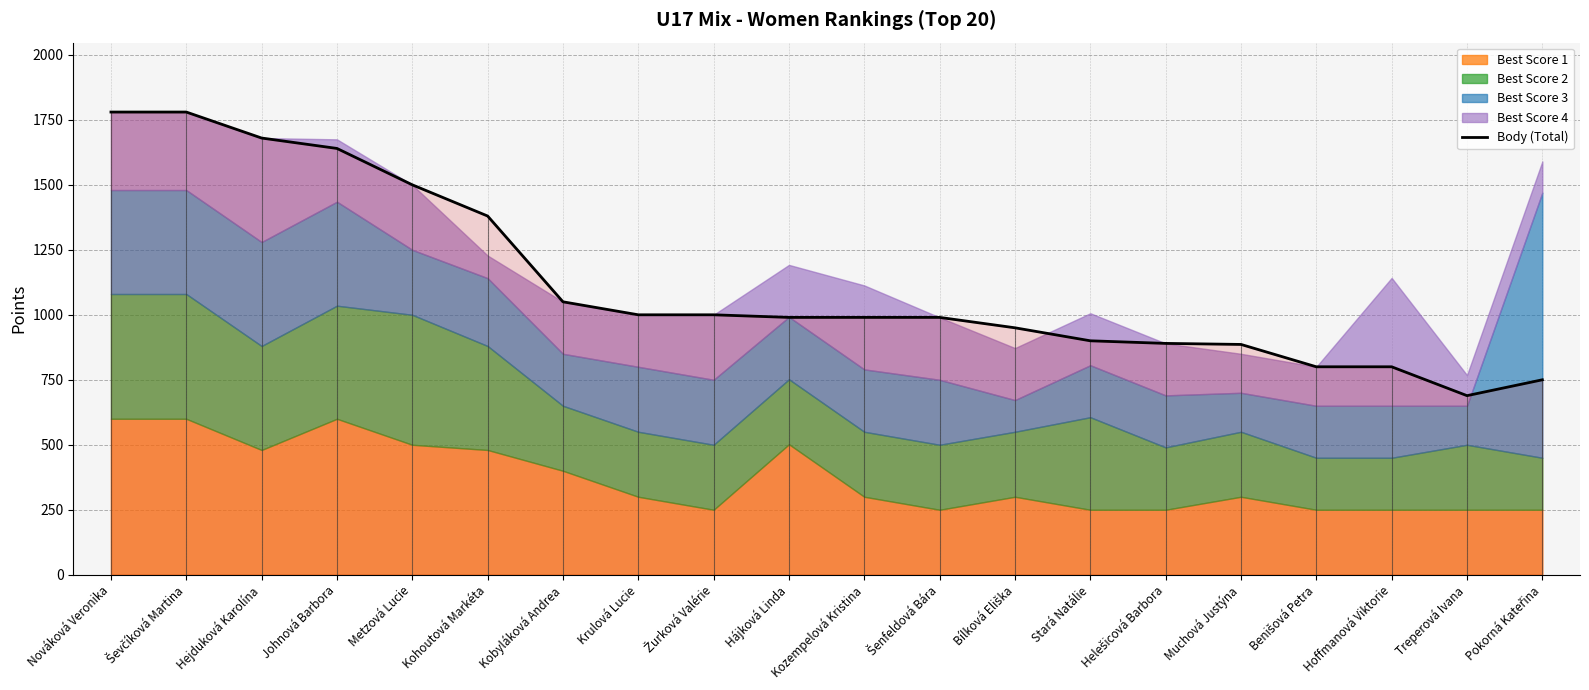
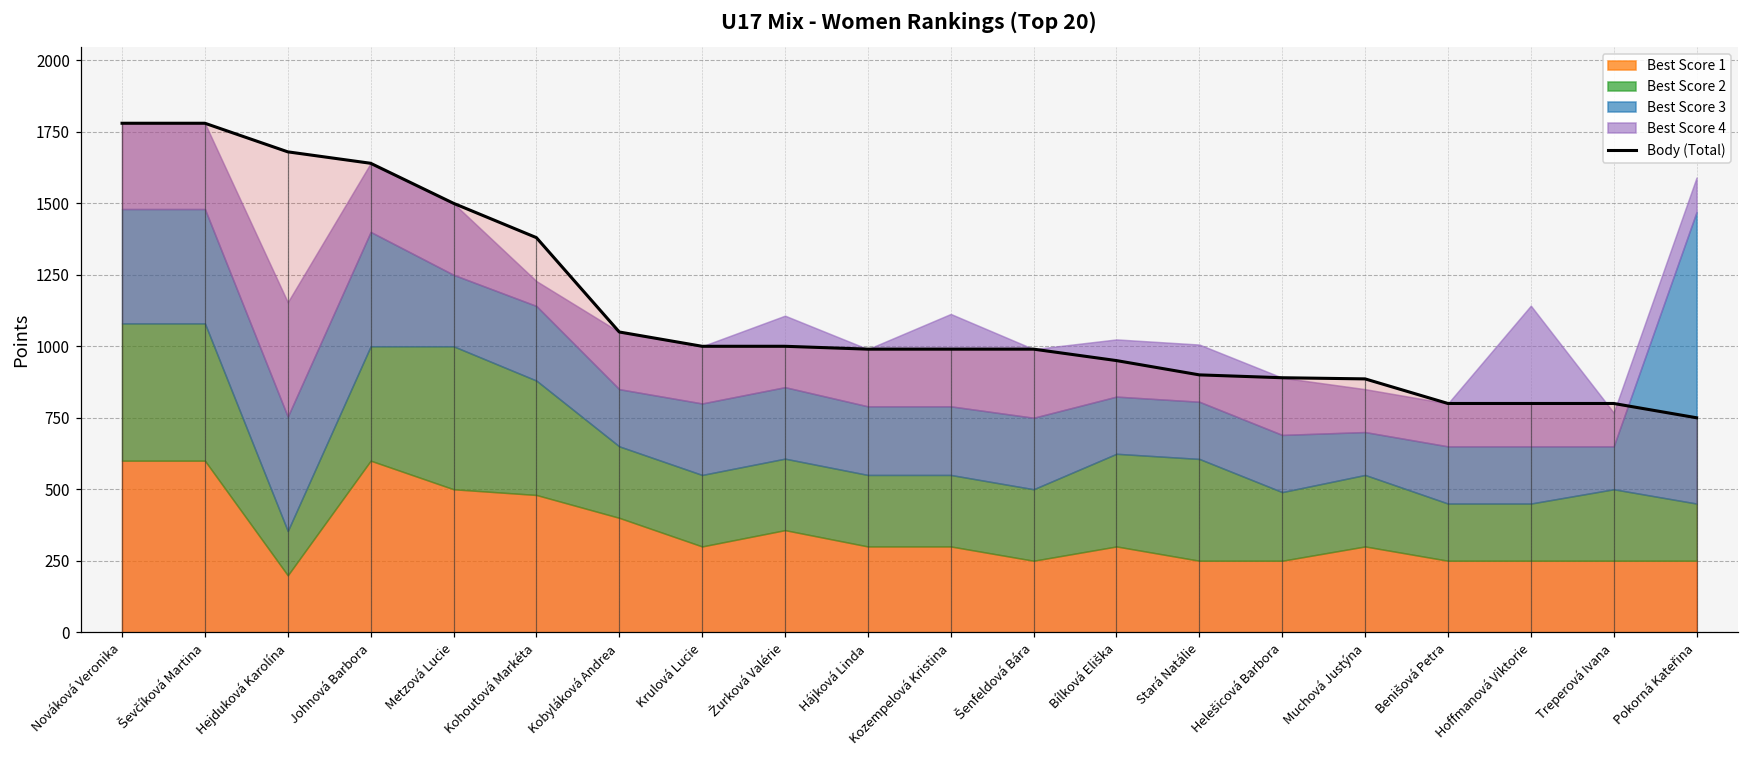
Best Score 1, Hejduková Karolína: 480 -> 200
Best Score 2, Hejduková Karolína: 400 -> 160
Best Score 2, Johnová Barbora: 440 -> 400
Best Score 1, Žurková Valérie: 250 -> 360
Best Score 1, Hájková Linda: 500 -> 300
Best Score 2, Bílková Eliška: 250 -> 320
Best Score 3, Bílková Eliška: 120 -> 200
Body (Total), Treperová Ivana: 690 -> 800
